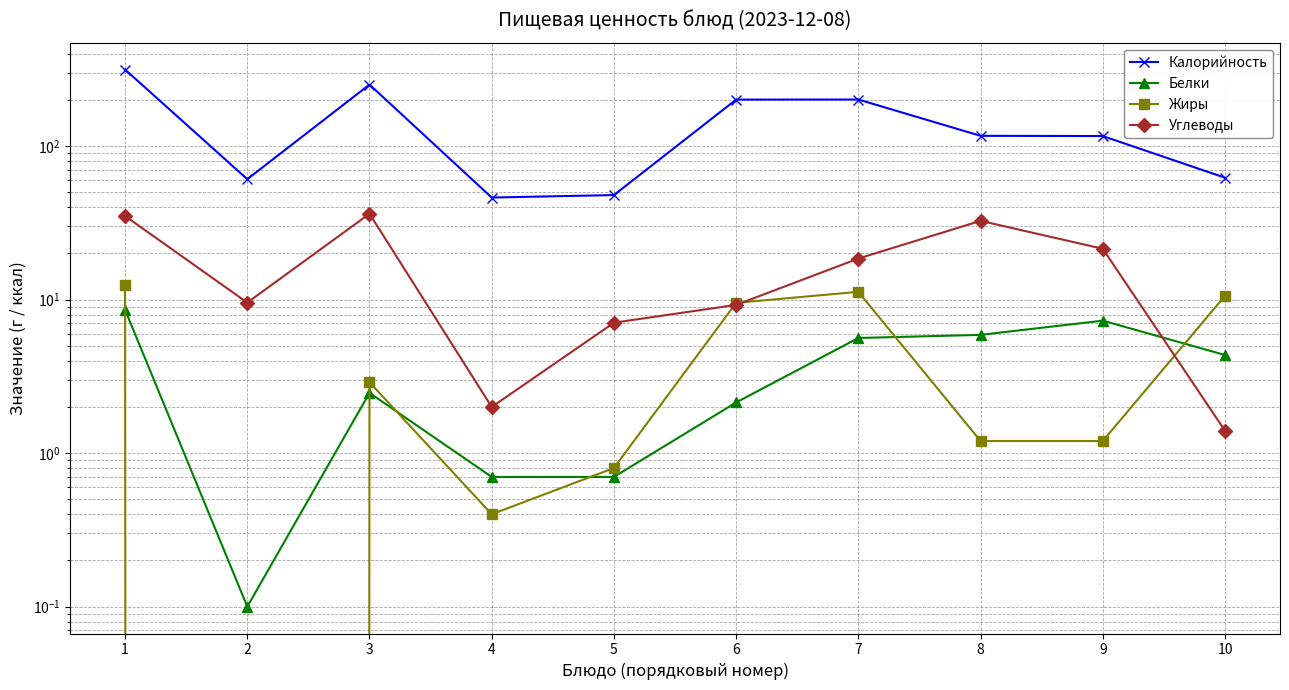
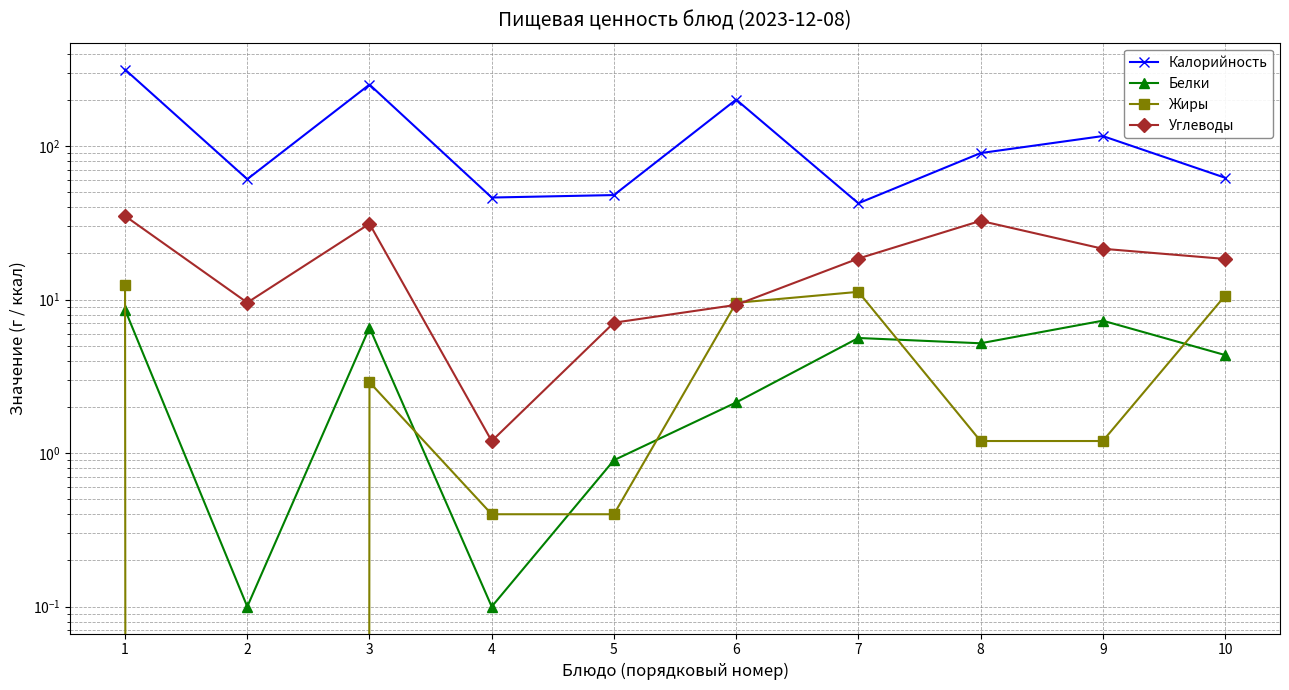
Белки, 3: 2.5 -> 6.6
Углеводы, 3: 36 -> 31
Белки, 4: 0.7 -> 0.1
Углеводы, 4: 2.0 -> 1.2
Белки, 5: 0.7 -> 0.9
Жиры, 5: 0.8 -> 0.4
Калорийность, 7: 200 -> 42
Калорийность, 8: 120 -> 90
Белки, 8: 5.9 -> 5.2
Углеводы, 10: 1.4 -> 18
